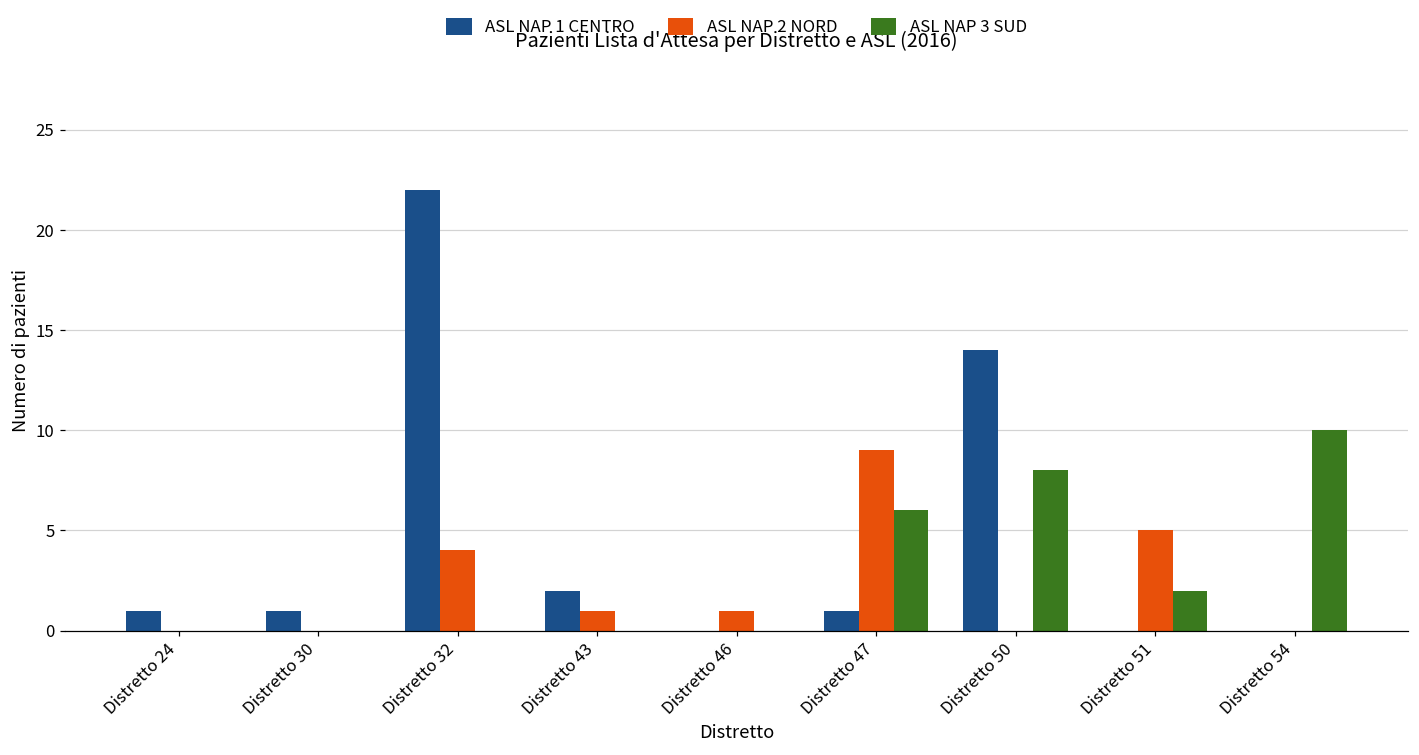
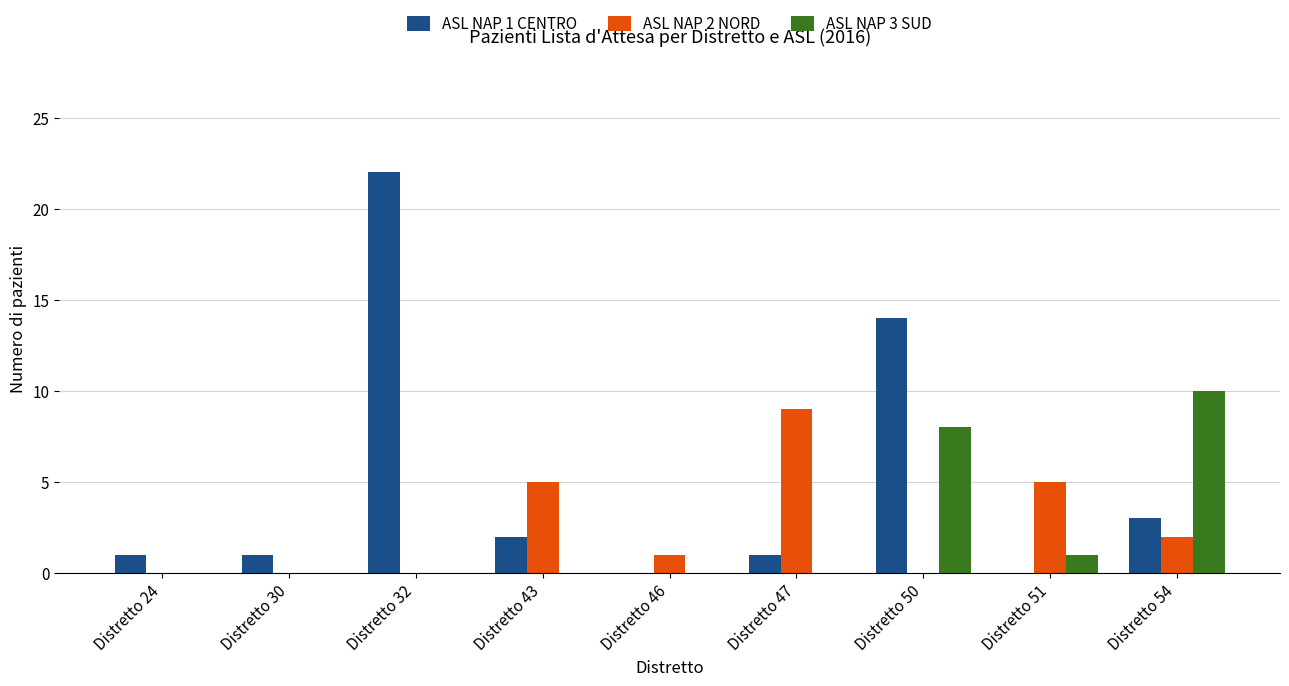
ASL NAP 2 NORD, Distretto 32: 4 -> 0
ASL NAP 2 NORD, Distretto 43: 1 -> 5
ASL NAP 3 SUD, Distretto 47: 6 -> 0
ASL NAP 3 SUD, Distretto 51: 2 -> 1
ASL NAP 1 CENTRO, Distretto 54: 0 -> 3
ASL NAP 2 NORD, Distretto 54: 0 -> 2
